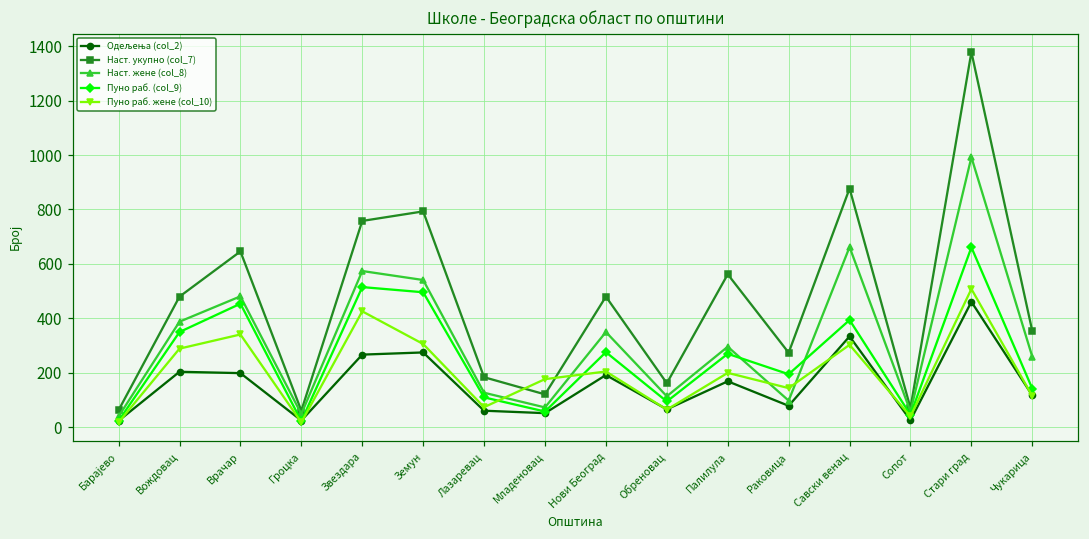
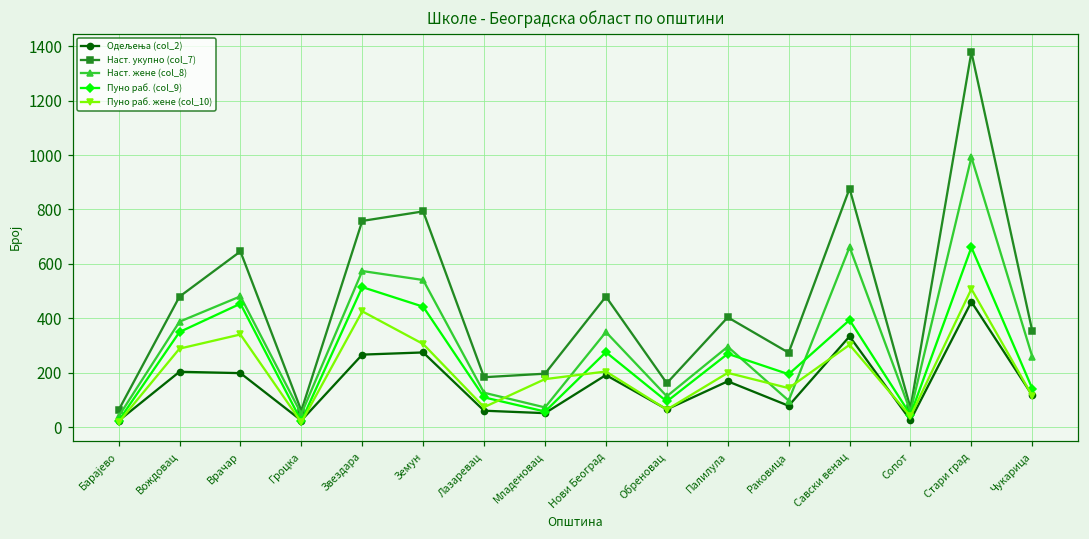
Пуно раб. (col_9), Земун: 500 -> 440
Наст. укупно (col_7), Младеновац: 120 -> 200
Наст. укупно (col_7), Палилула: 560 -> 400
